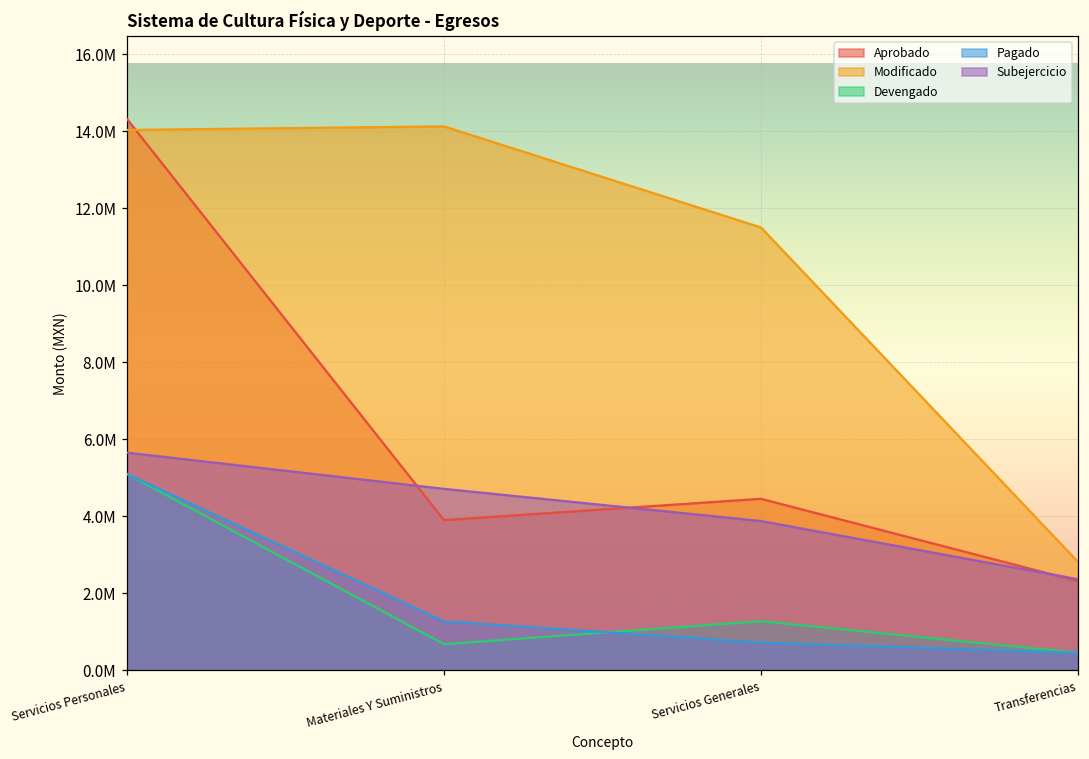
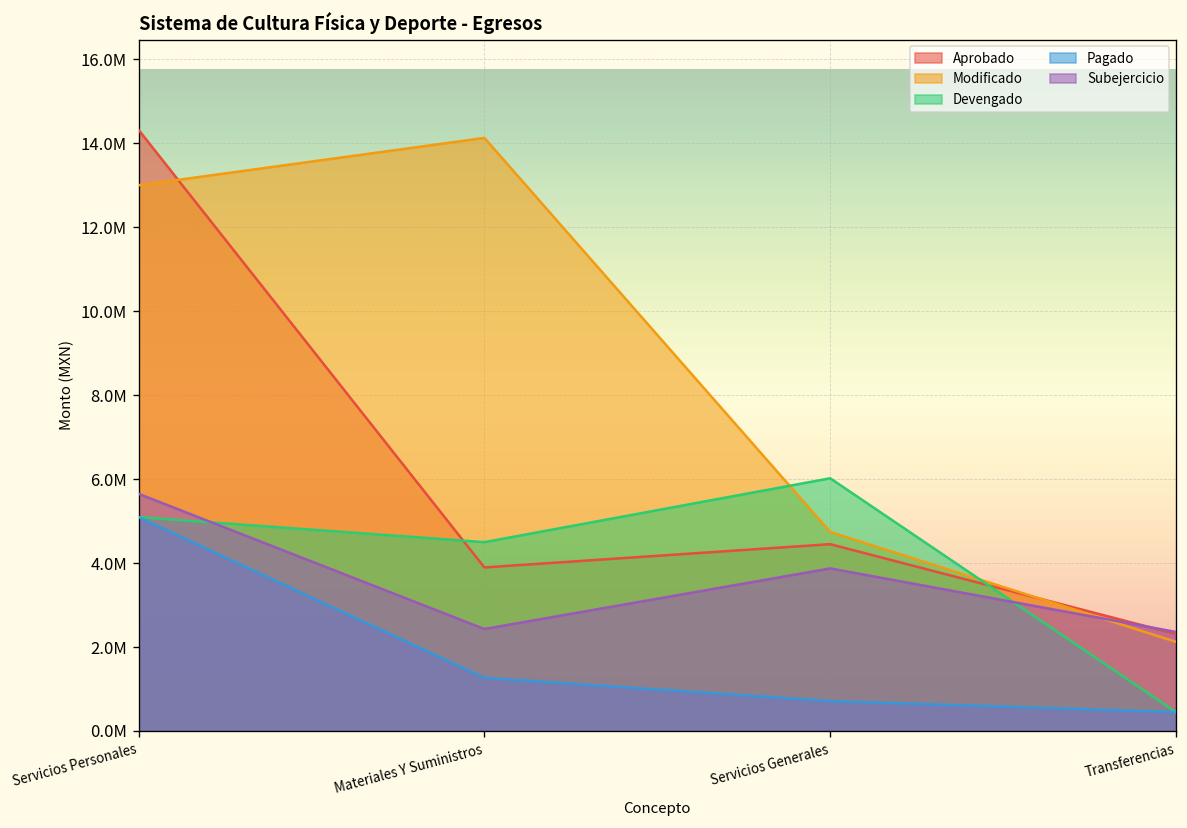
Modificado, Servicios Personales: 14000000 -> 13000000
Devengado, Materiales Y Suministros: 700000 -> 4500000
Subejercicio, Materiales Y Suministros: 4700000 -> 2400000
Modificado, Servicios Generales: 11500000 -> 4700000
Devengado, Servicios Generales: 1300000 -> 6000000
Modificado, Transferencias: 2800000 -> 2100000
